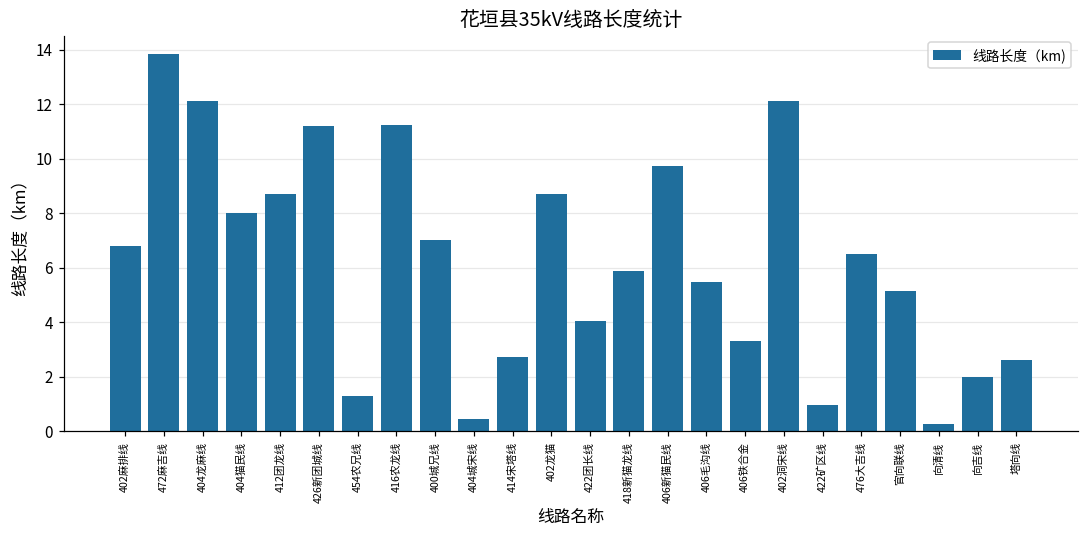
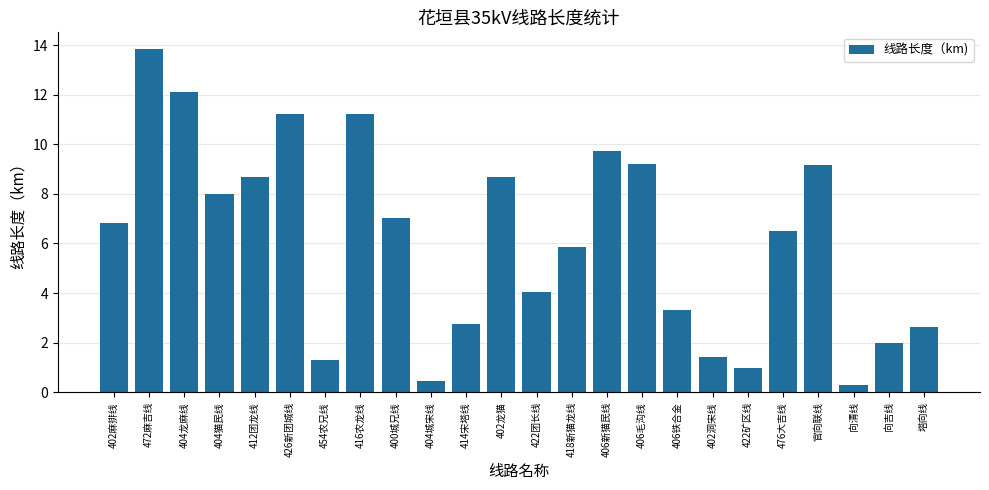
406毛沟线: 5.5 -> 9.2
402洞宋线: 12.1 -> 1.4
官向联线: 5.1 -> 9.2
